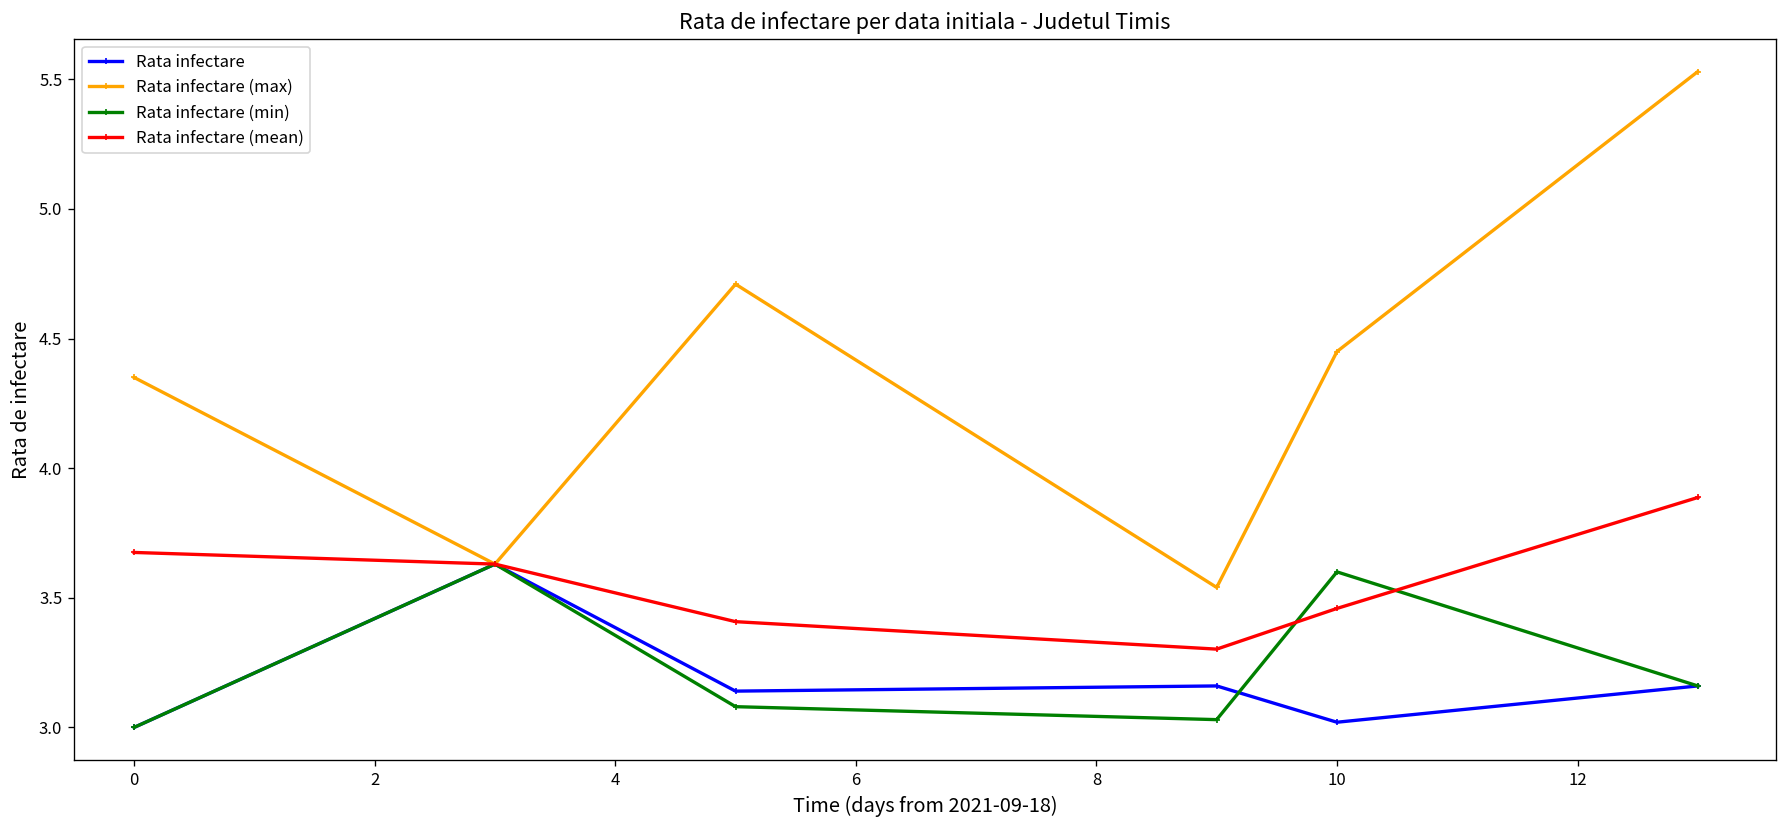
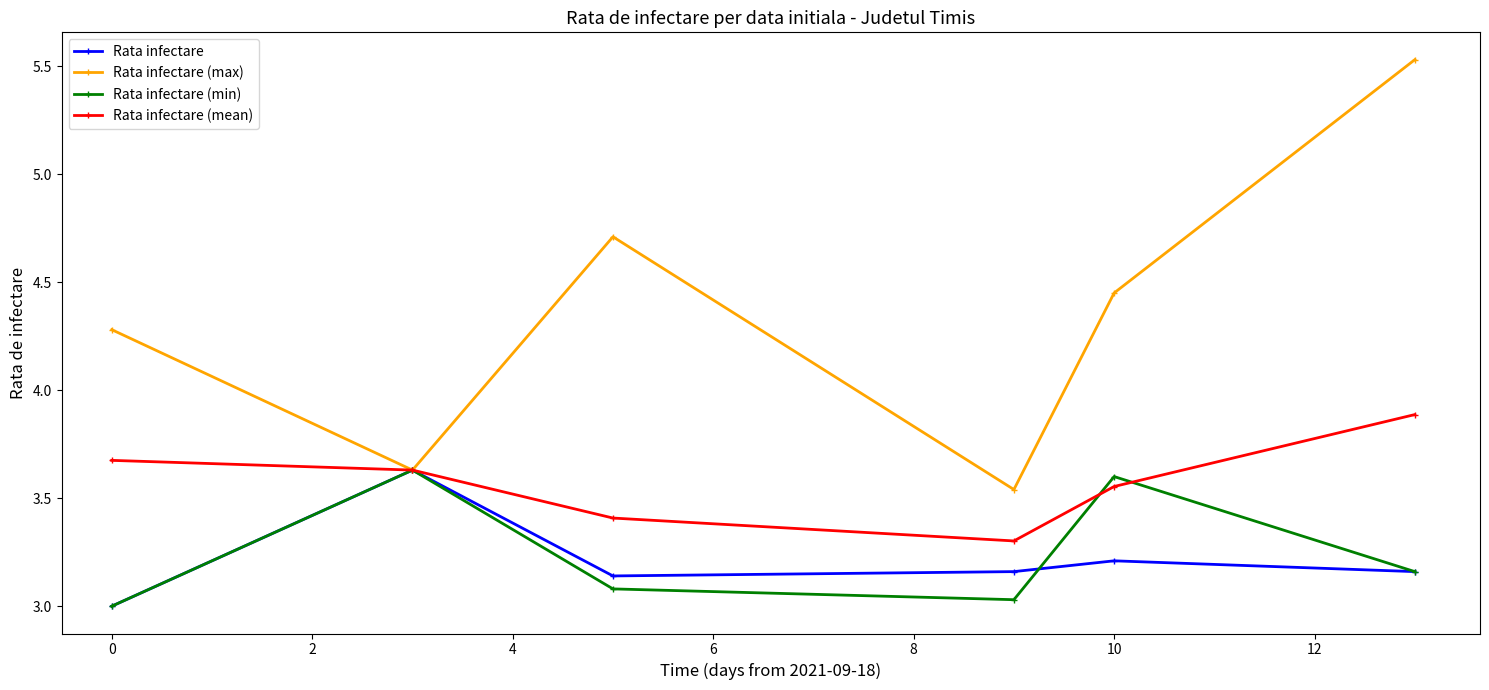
Rata infectare (max), 0: 4.35 -> 4.28
Rata infectare, 10: 3.02 -> 3.21
Rata infectare (mean), 10: 3.46 -> 3.55
